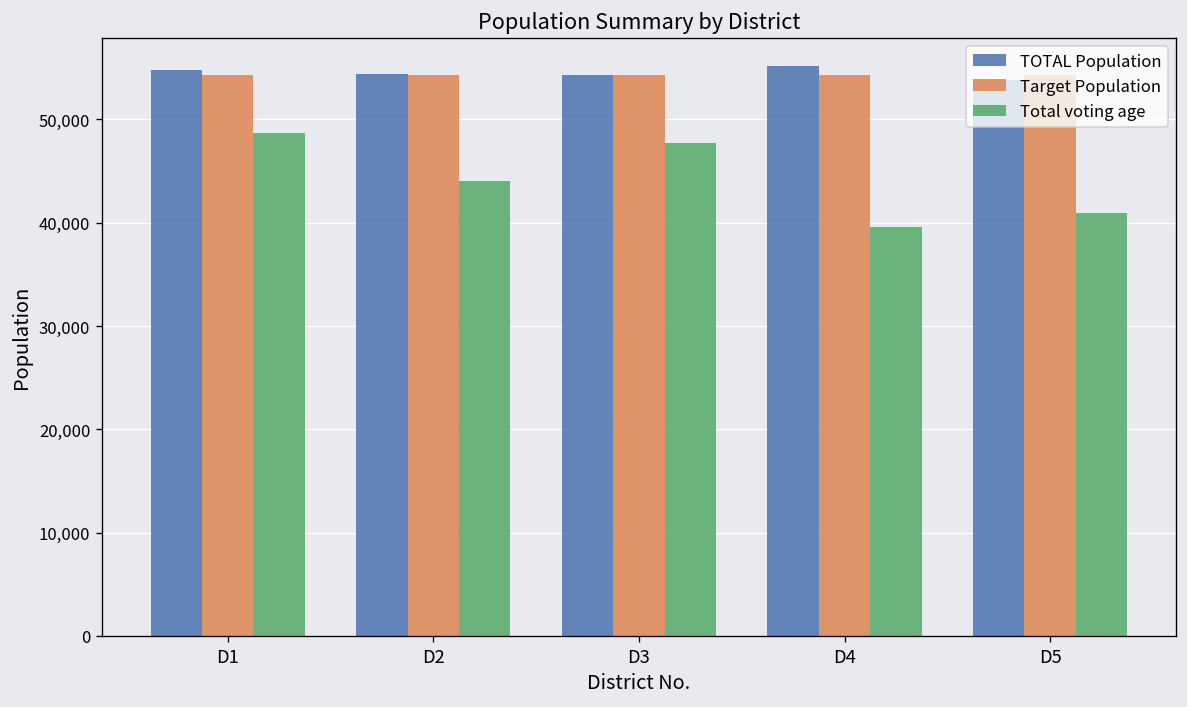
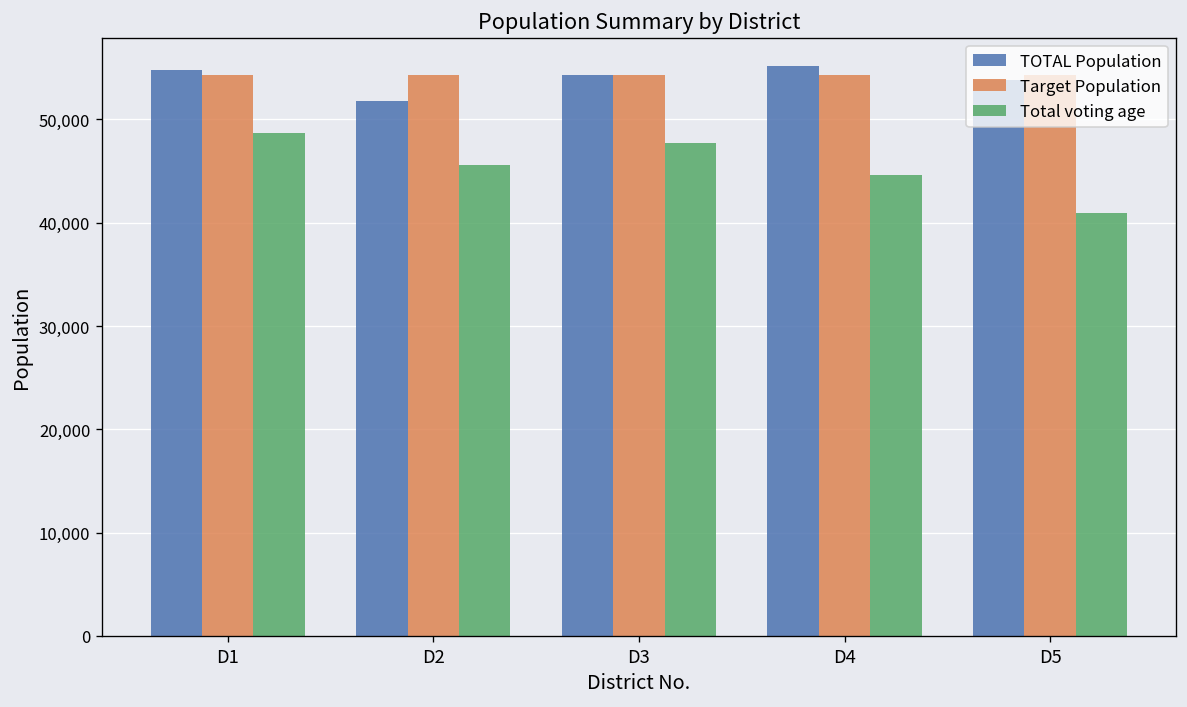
TOTAL Population, D2: 54,000 -> 52,000
Total voting age, D2: 44,000 -> 46,000
Total voting age, D4: 40,000 -> 45,000
